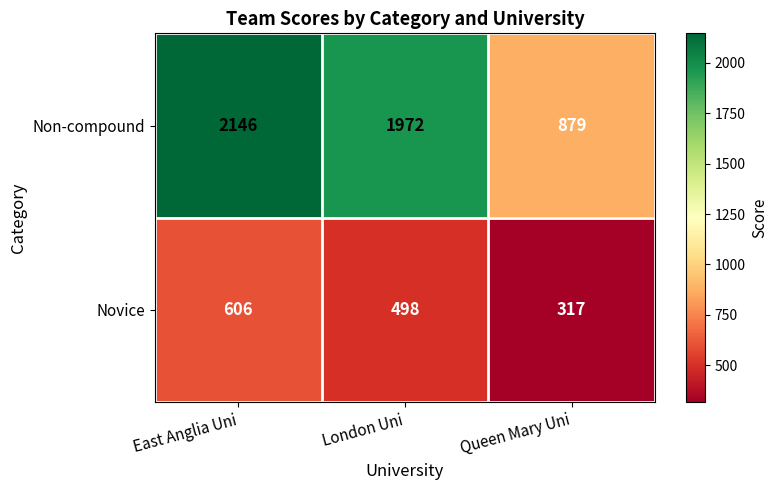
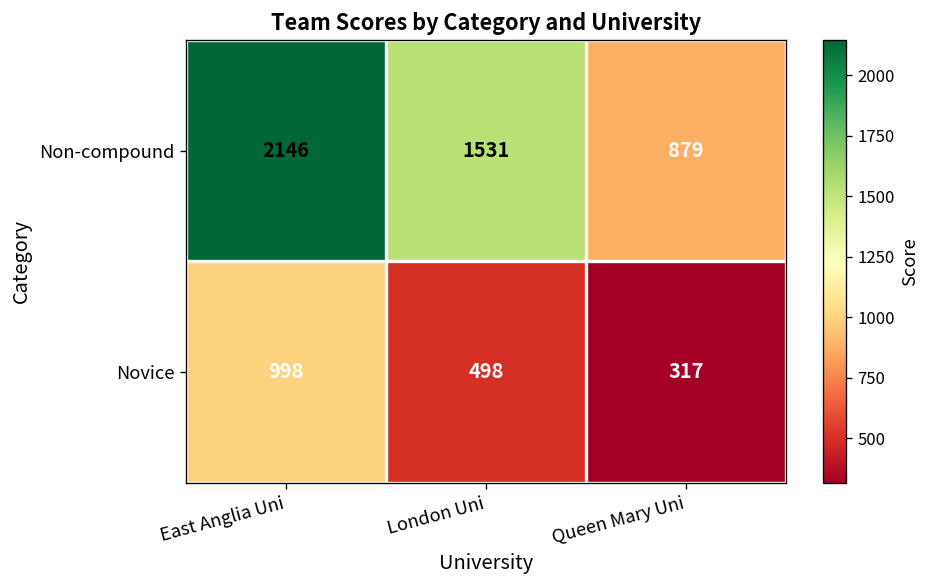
Non-compound, London Uni: 1972 -> 1531
Novice, East Anglia Uni: 606 -> 998
